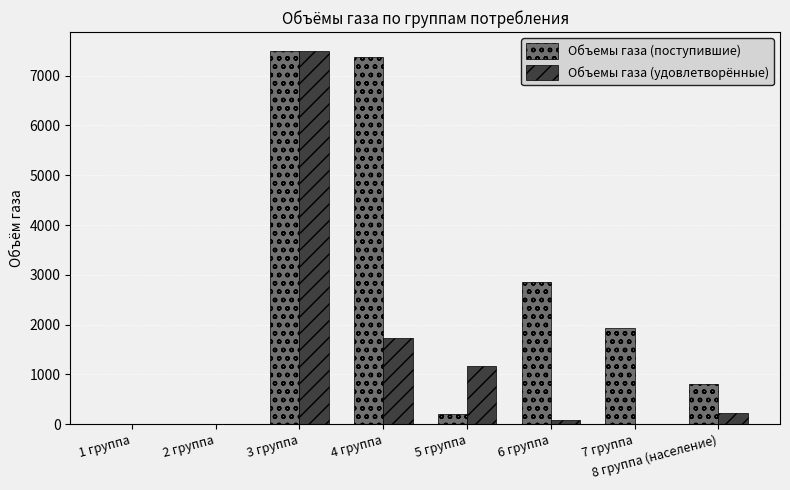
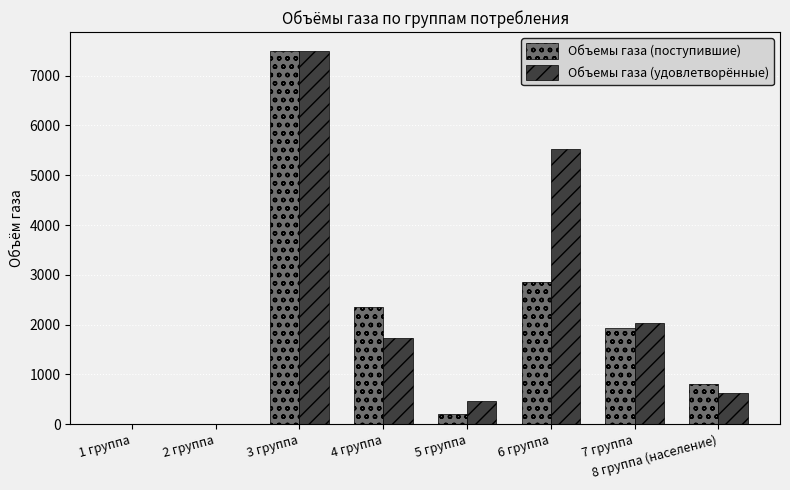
Объемы газа (поступившие), 4 группа: 7400 -> 2400
Объемы газа (удовлетворённые), 5 группа: 1200 -> 500
Объемы газа (удовлетворённые), 6 группа: 100 -> 5500
Объемы газа (удовлетворённые), 7 группа: 0 -> 2000
Объемы газа (удовлетворённые), 8 группа (население): 200 -> 600
